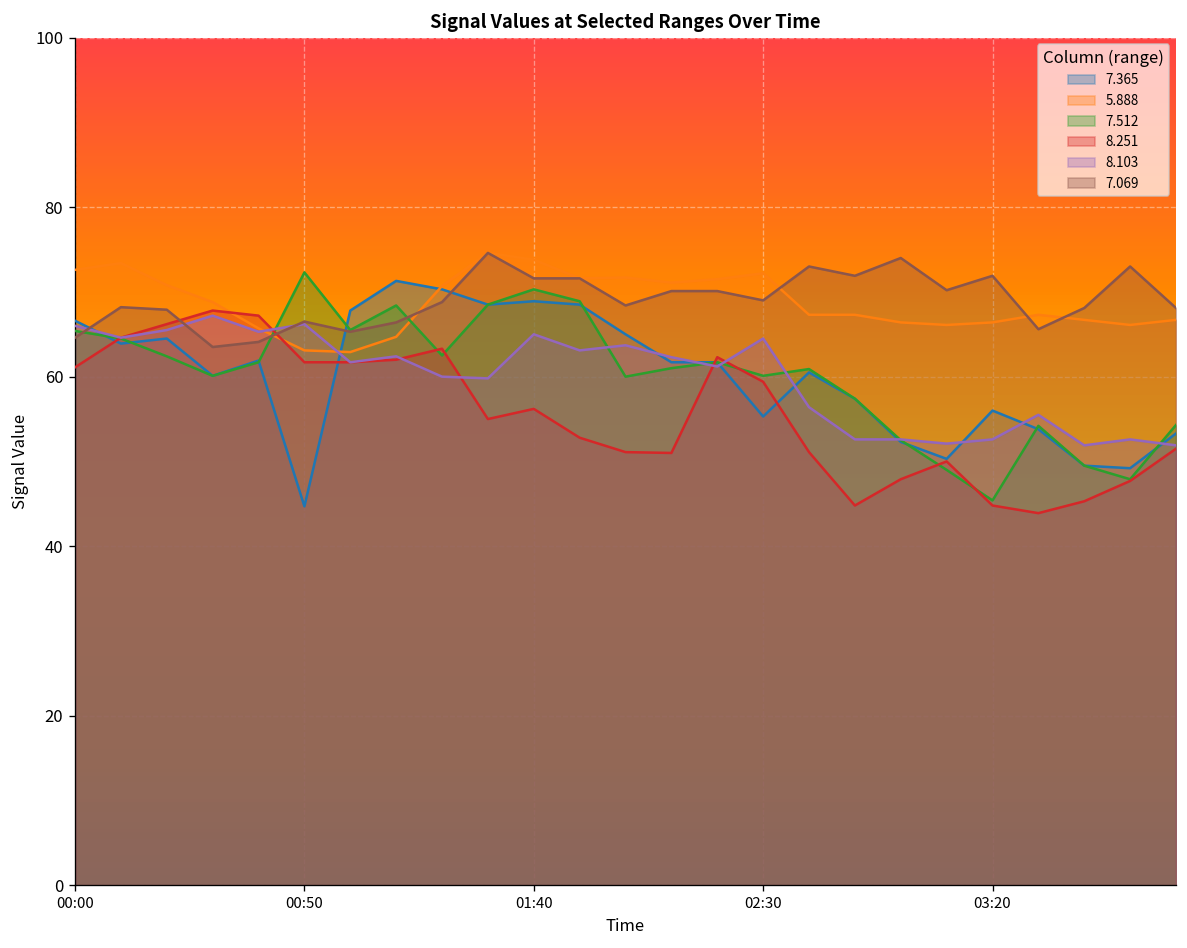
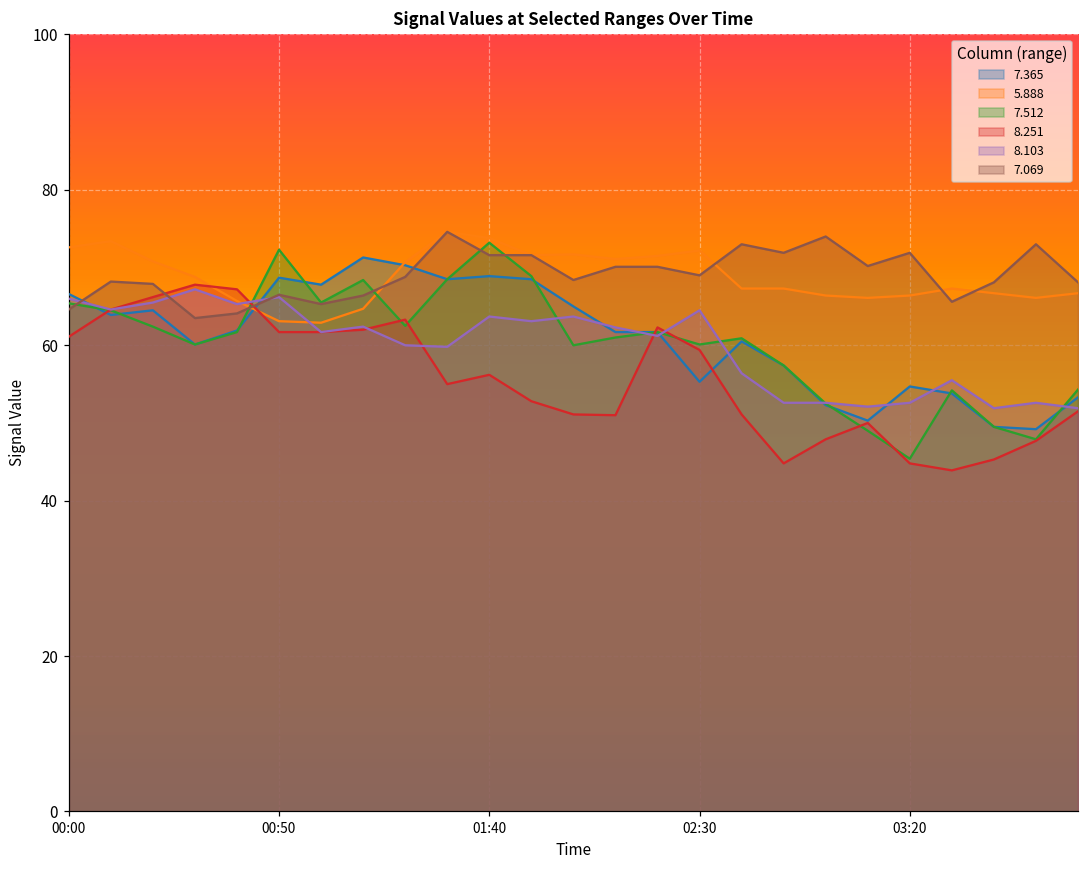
7.365, 00:50: 45 -> 69
7.512, 01:40: 70 -> 73
8.103, 01:40: 65 -> 64
7.365, 03:20: 56 -> 55
